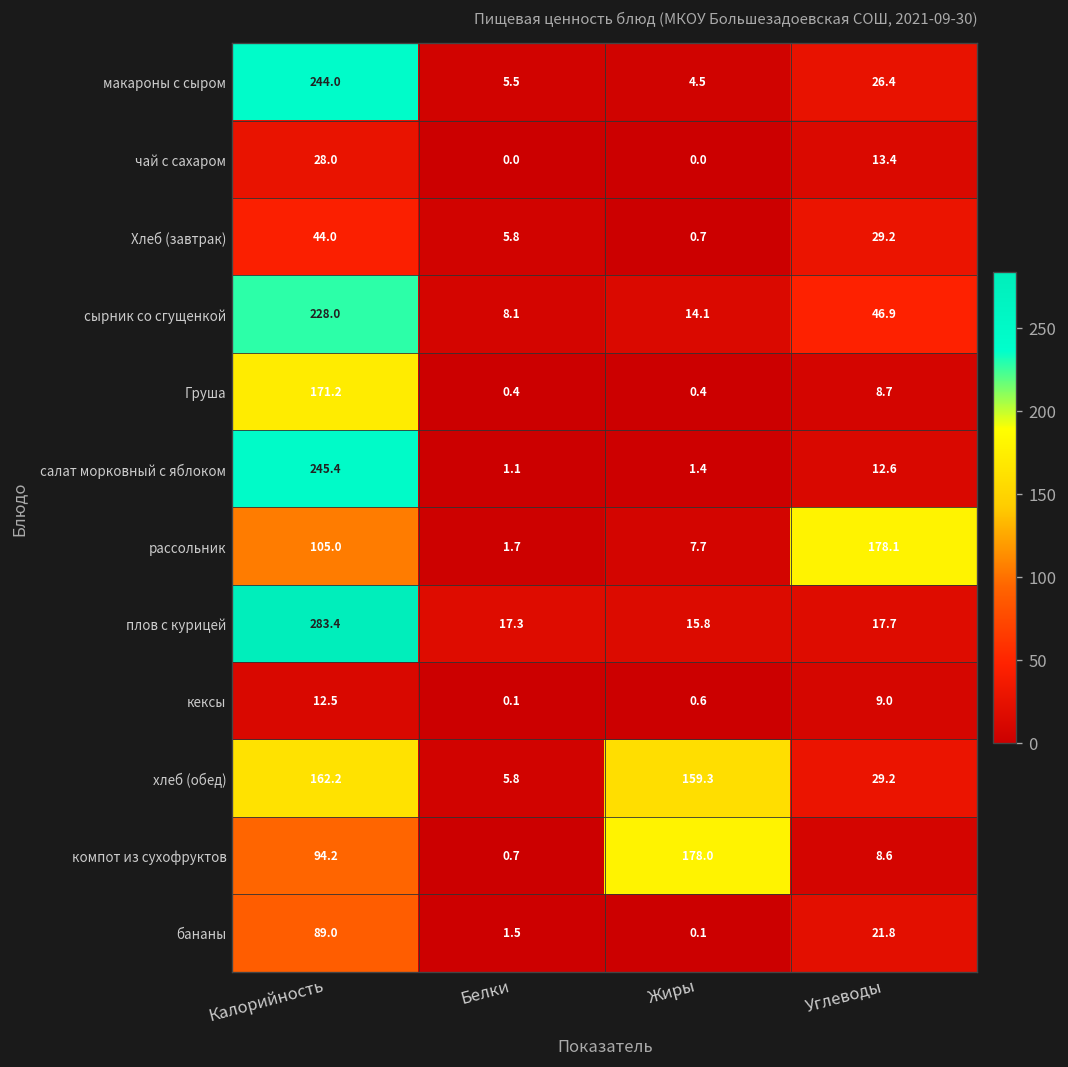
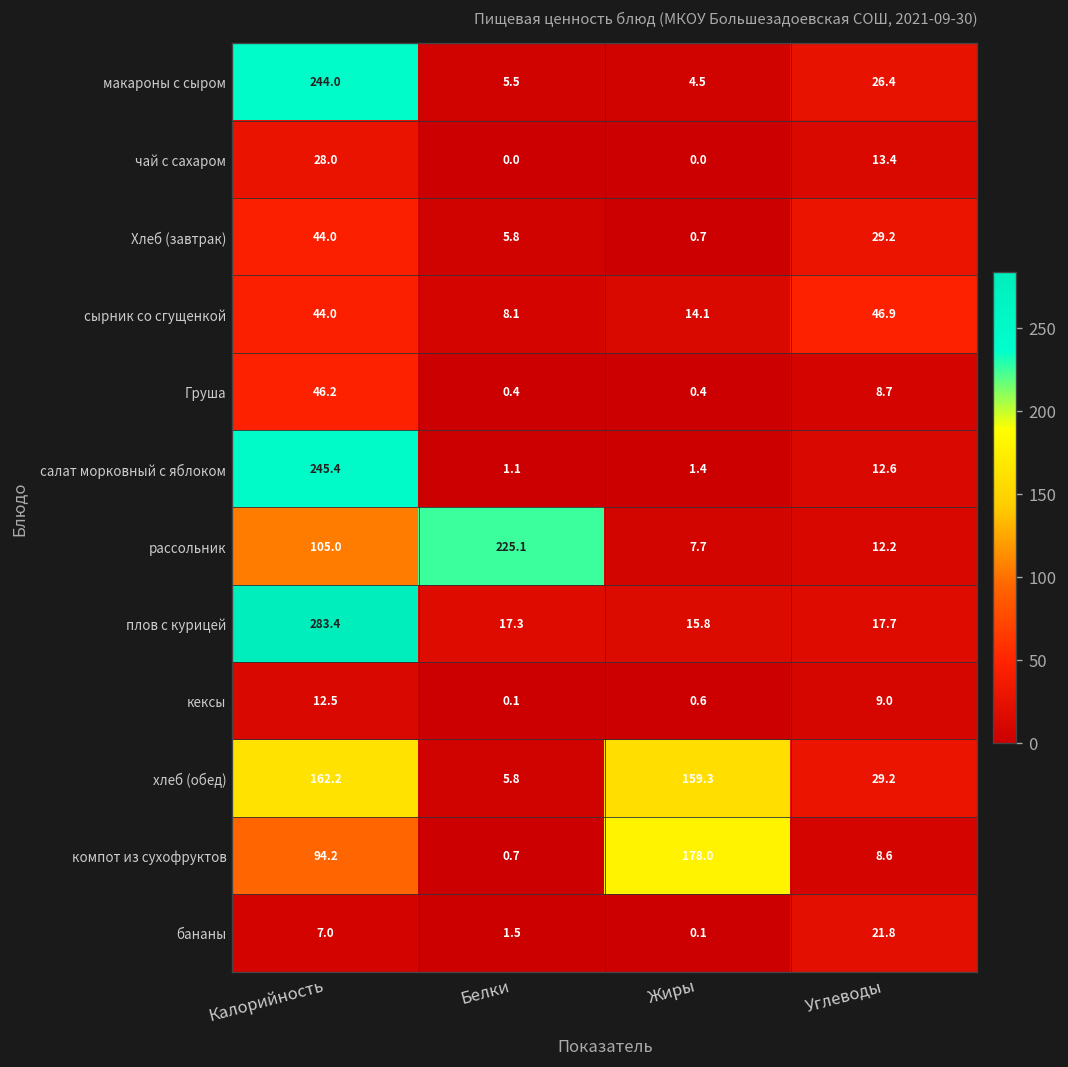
сырник со сгущенкой, Калорийность: 228.0 -> 44.0
Груша, Калорийность: 171.2 -> 46.2
рассольник, Белки: 1.7 -> 225.1
рассольник, Углеводы: 178.1 -> 12.2
бананы, Калорийность: 89.0 -> 7.0
